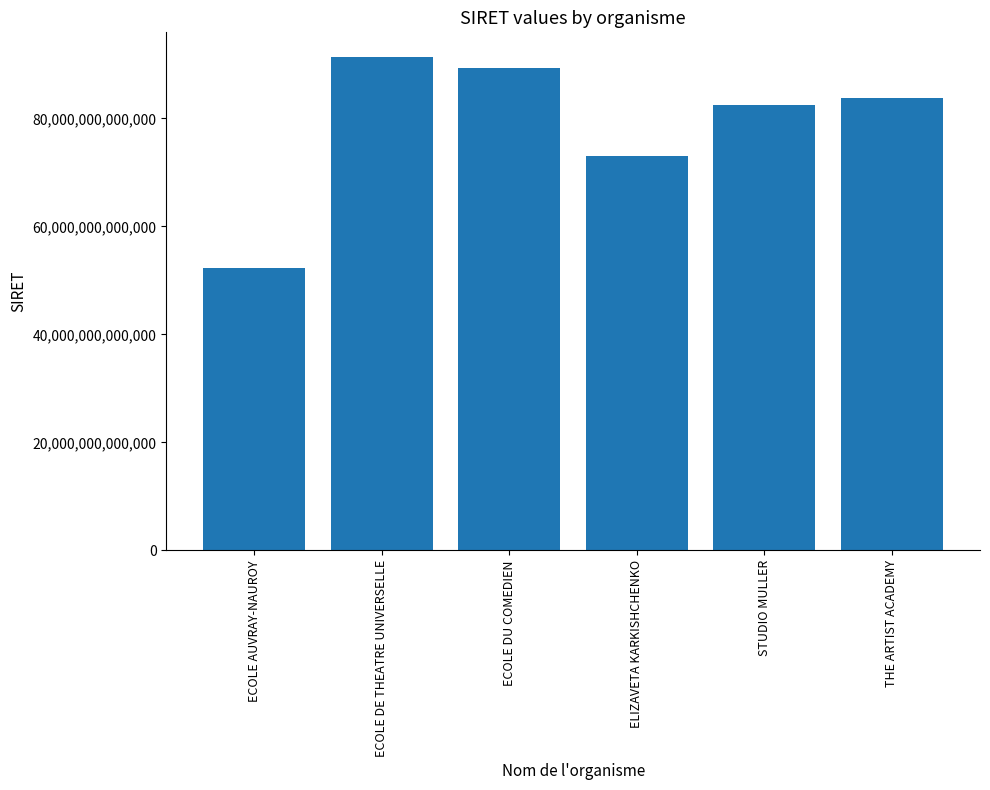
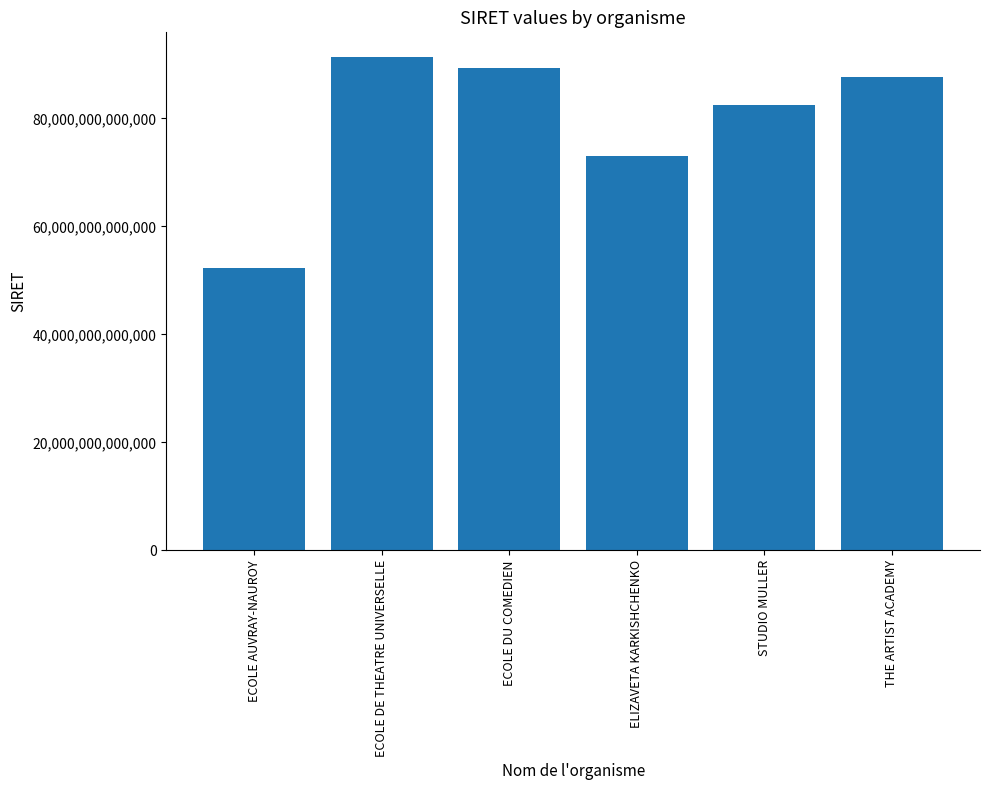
THE ARTIST ACADEMY: 84,000,000,000,000 -> 88,000,000,000,000
